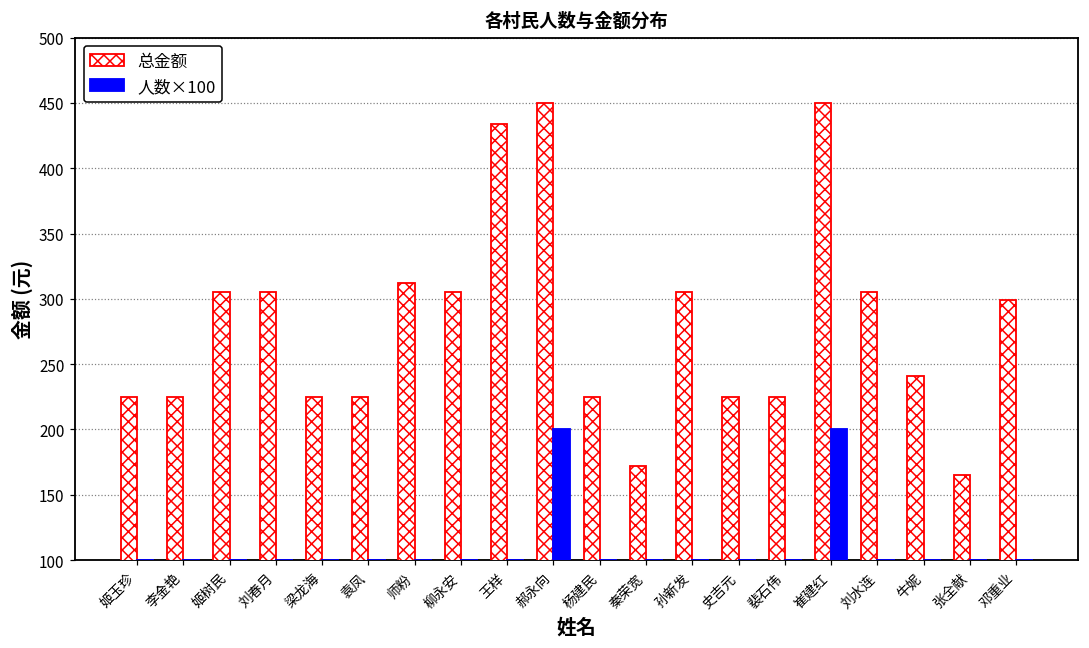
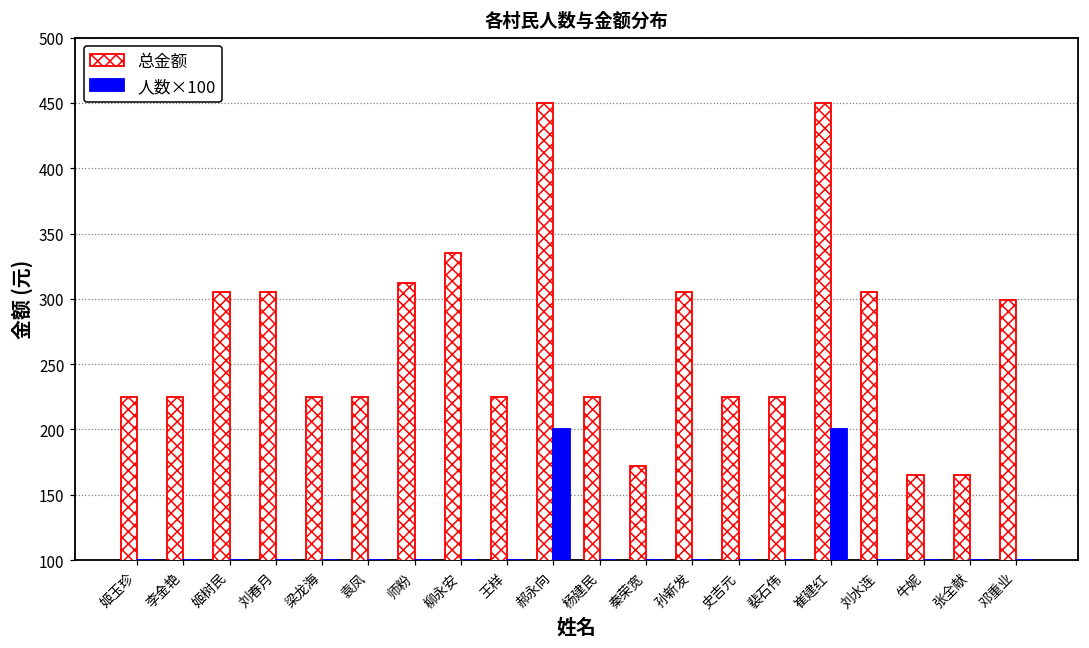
总金额, 柳永安: 305 -> 335
总金额, 王样: 434 -> 225
总金额, 牛妮: 241 -> 165
